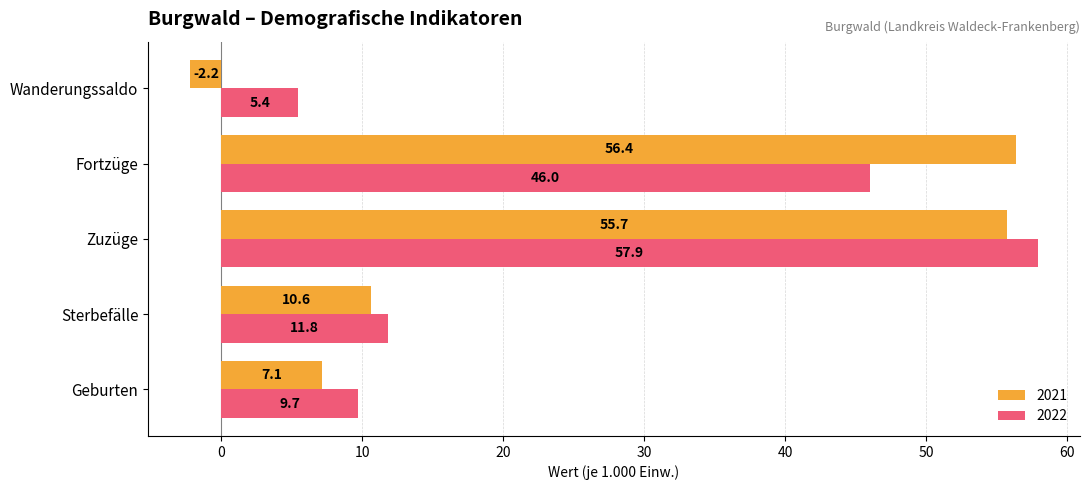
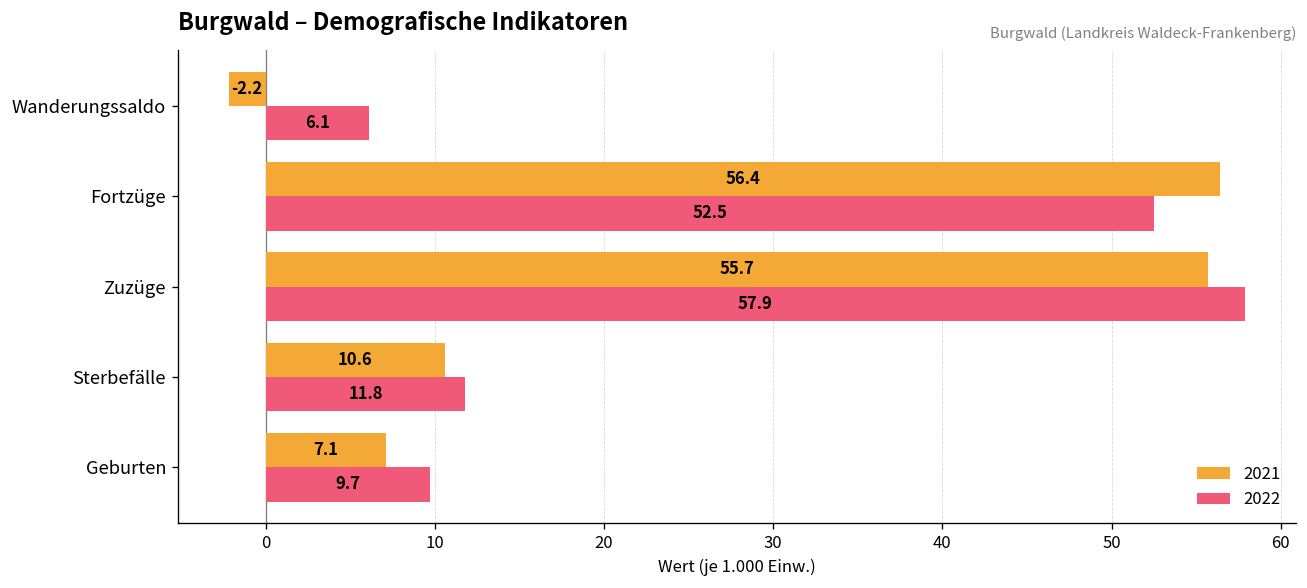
2022, Wanderungssaldo: 5.4 -> 6.1
2022, Fortzüge: 46.0 -> 52.5
